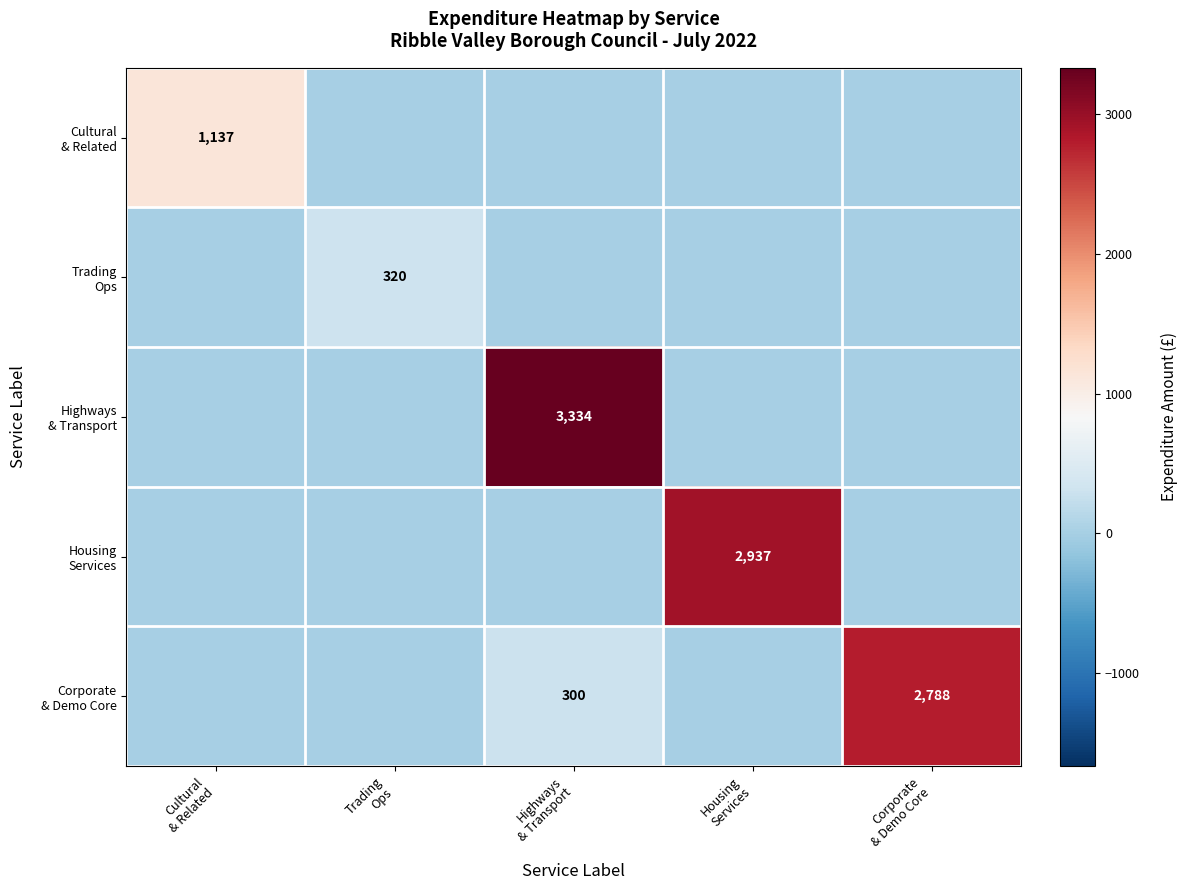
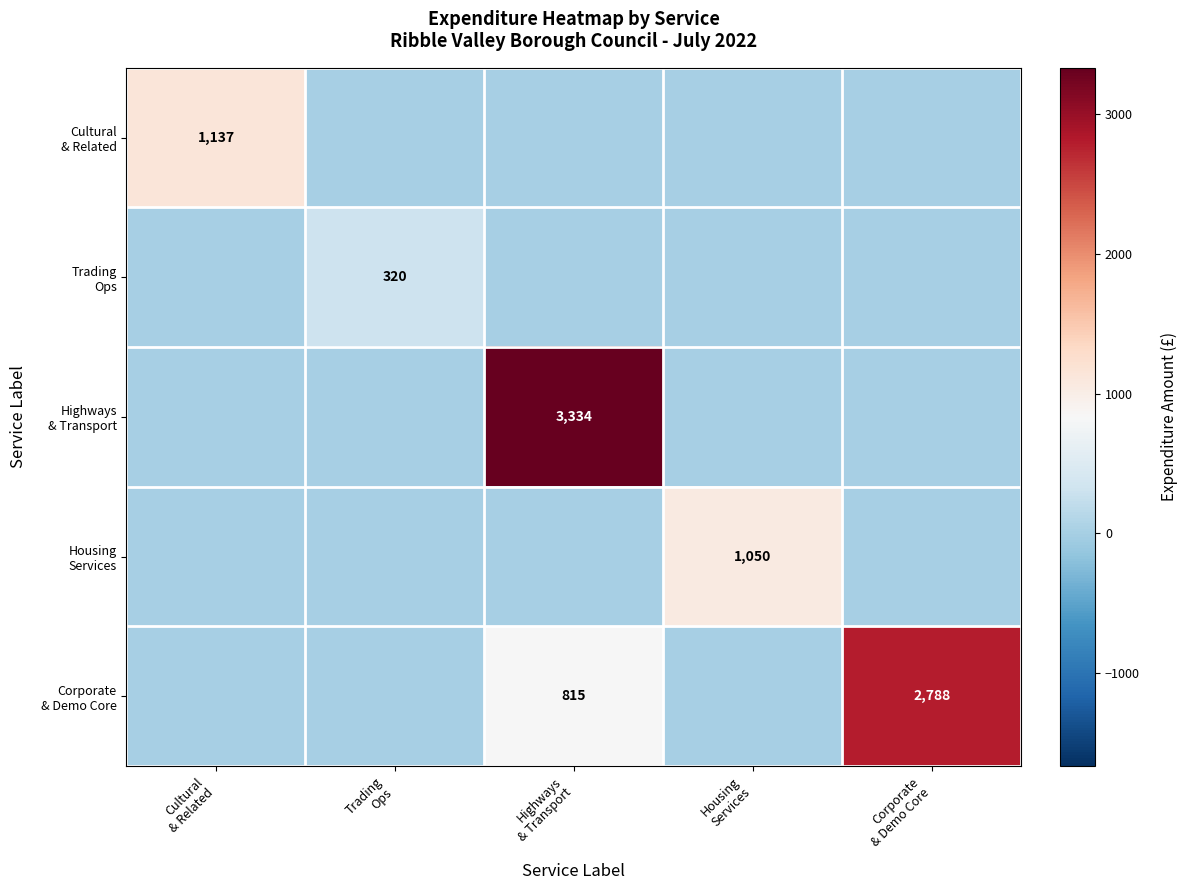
Housing Services, Housing Services: 2,937 -> 1,050
Corporate & Demo Core, Highways & Transport: 300 -> 815
